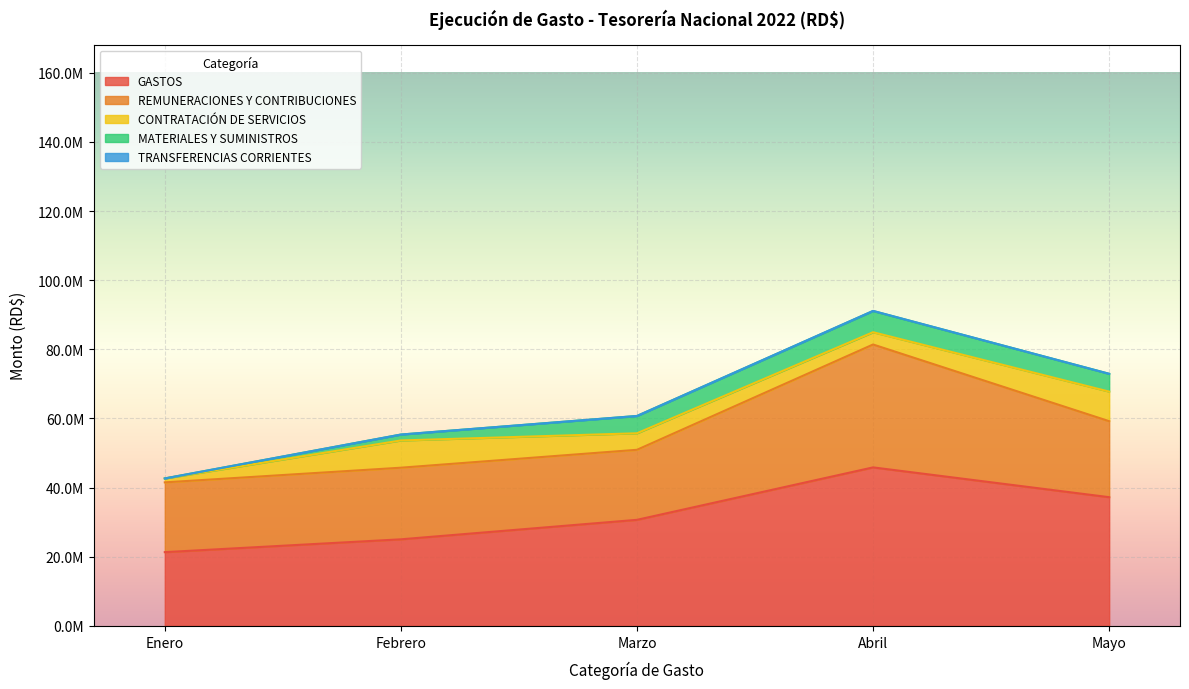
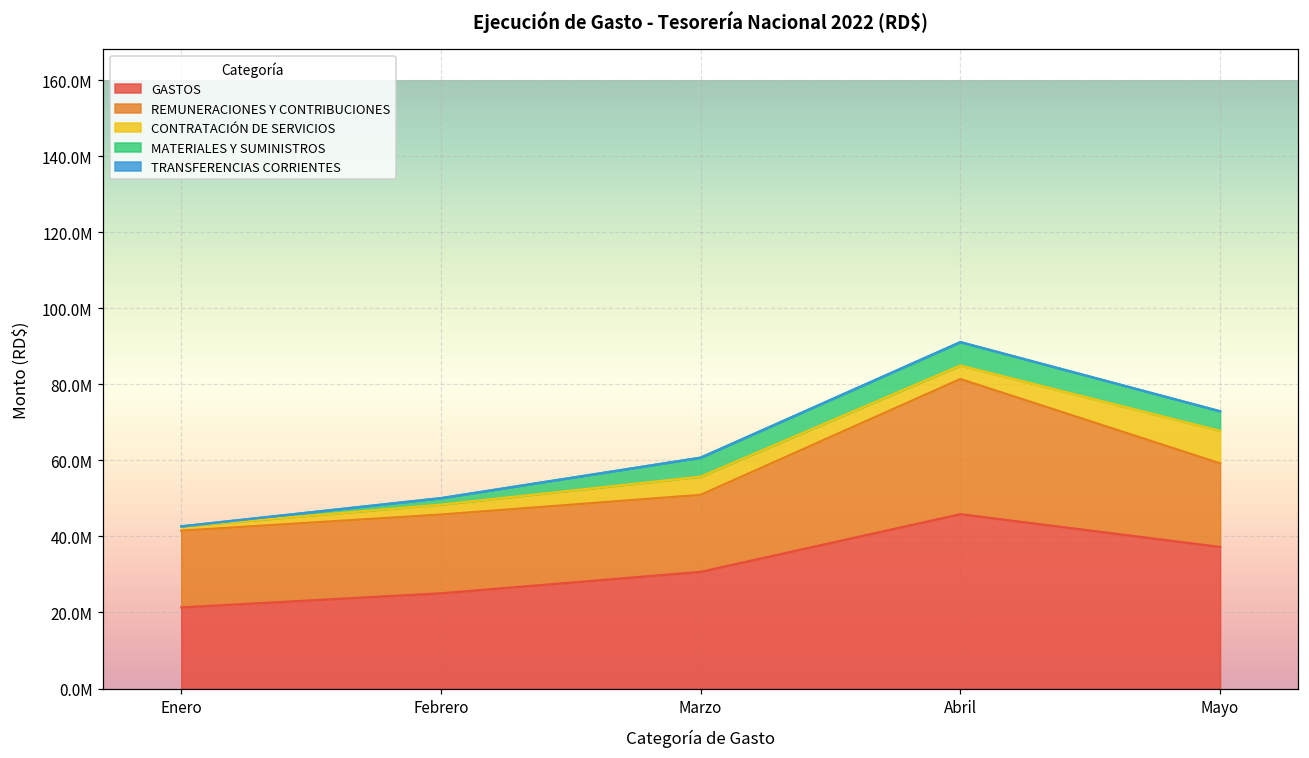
CONTRATACIÓN DE SERVICIOS, Febrero: 8000000 -> 3000000
